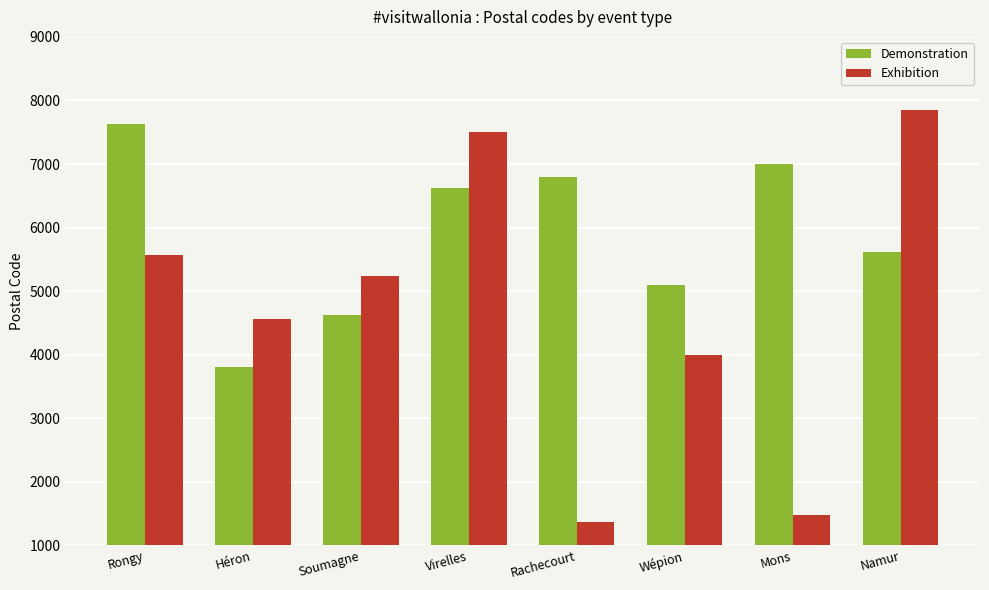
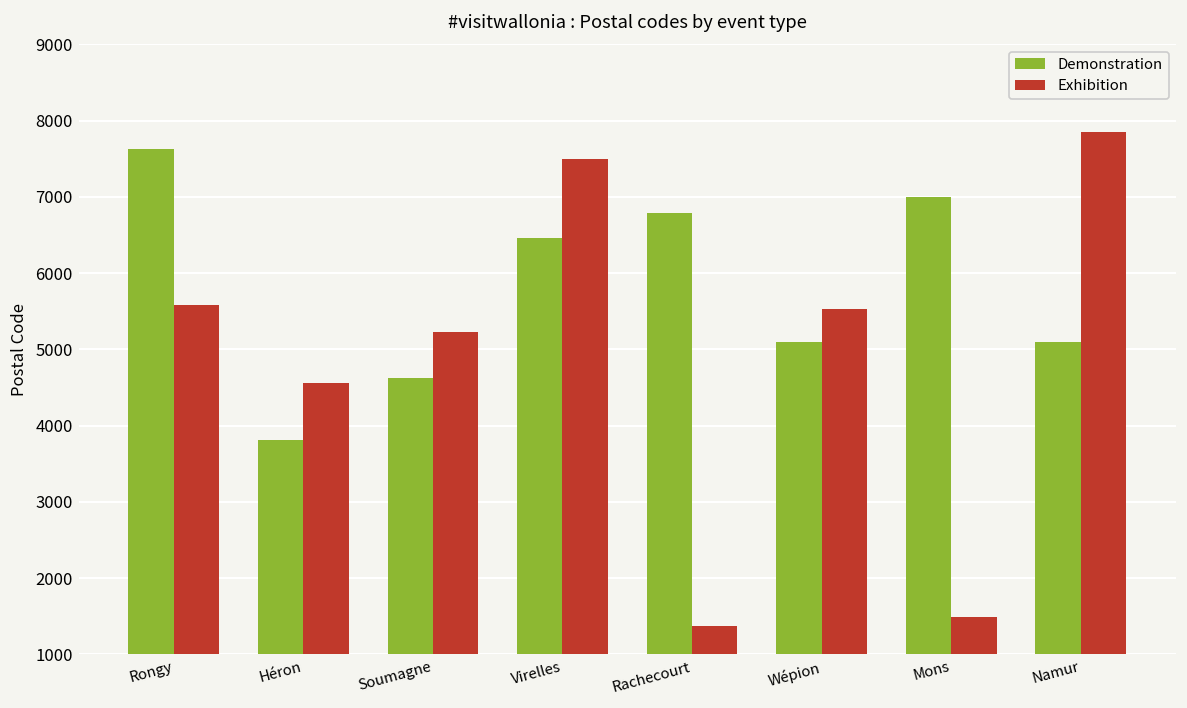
Demonstration, Virelles: 6600 -> 6500
Exhibition, Wépion: 4000 -> 5500
Demonstration, Namur: 5600 -> 5100
